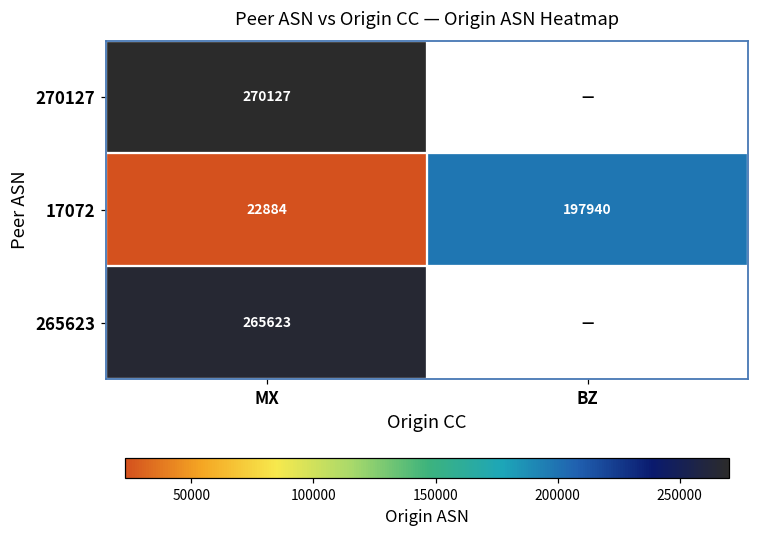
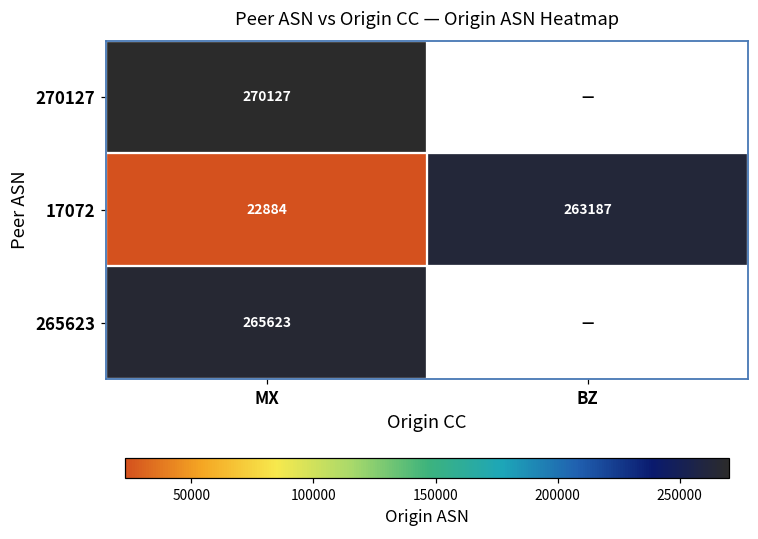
17072, BZ: 197940 -> 263187
